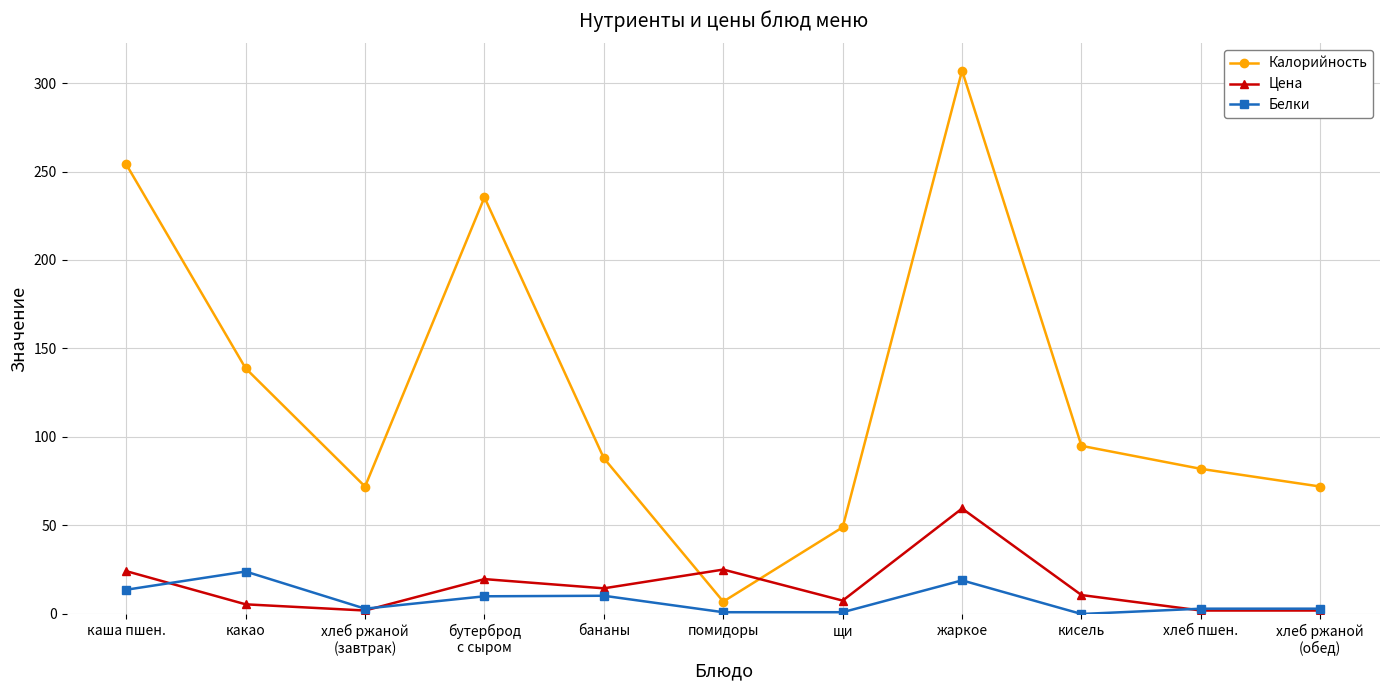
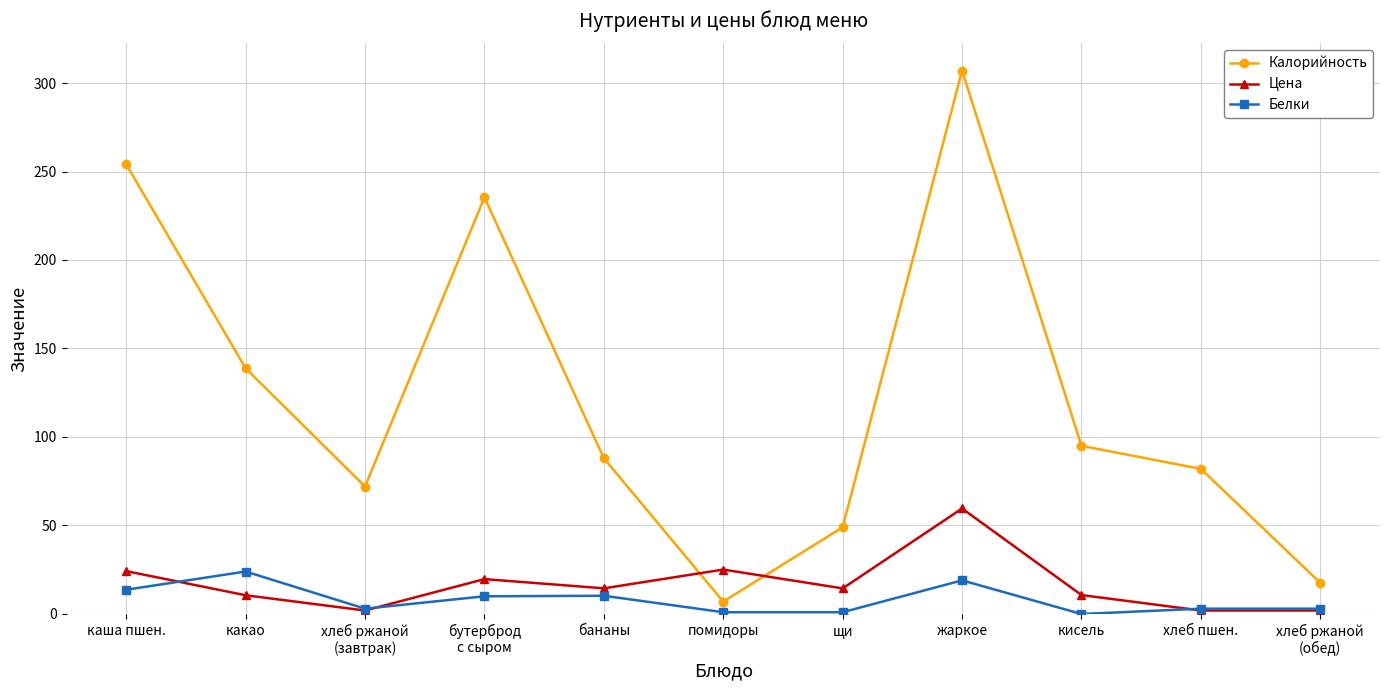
Цена, какао: 5 -> 11
Цена, щи: 8 -> 14
Калорийность, хлеб ржаной (обед): 72 -> 18
